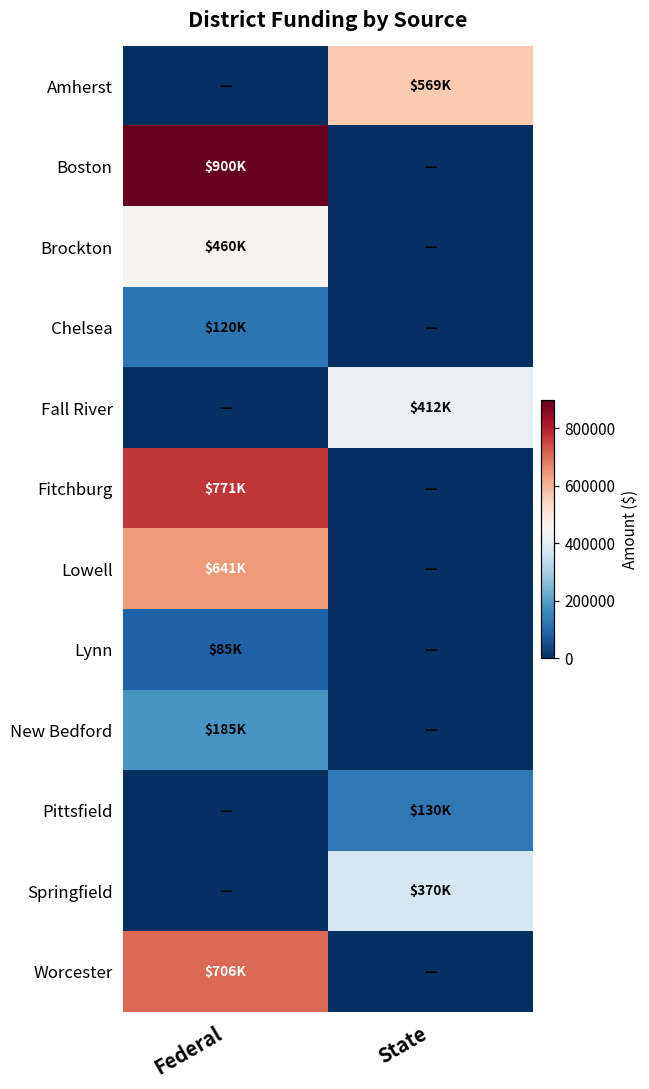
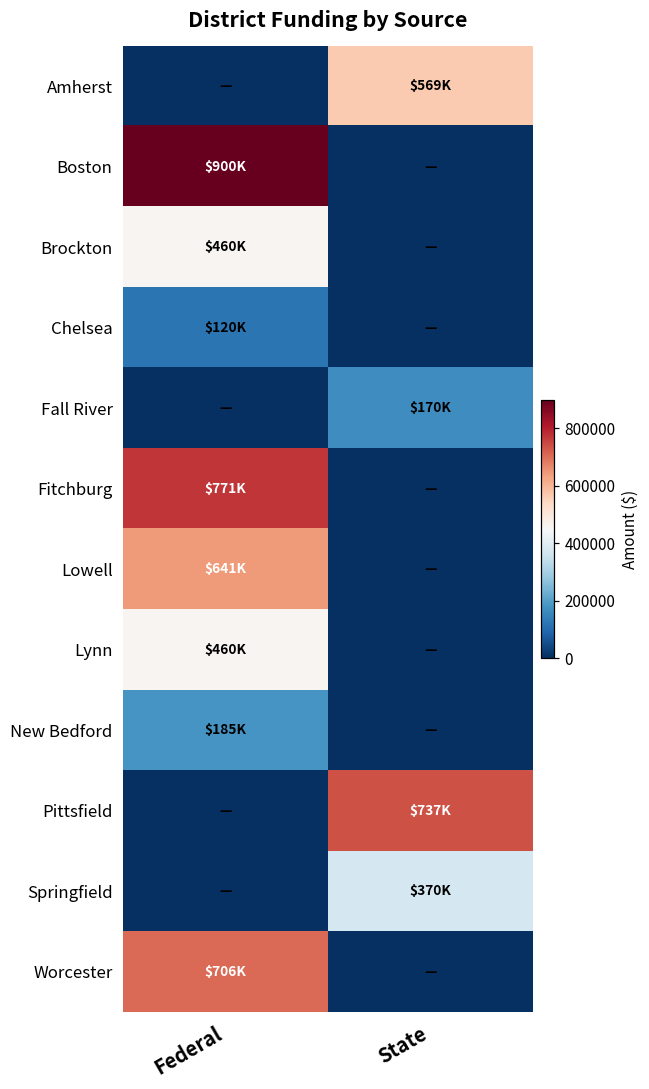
Fall River, State: $412K -> $170K
Lynn, Federal: $85K -> $460K
Pittsfield, State: $130K -> $737K
